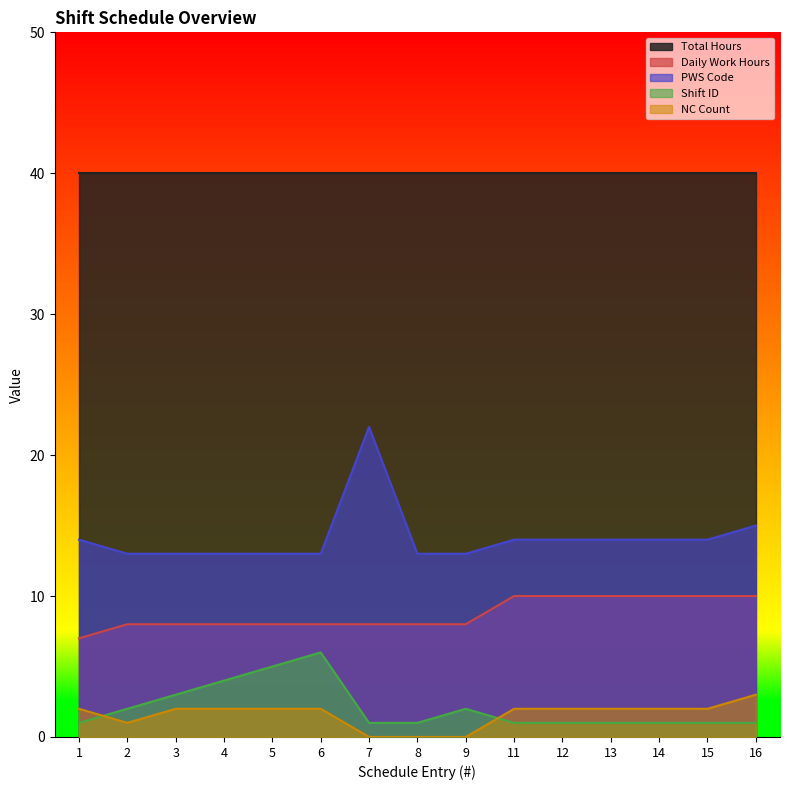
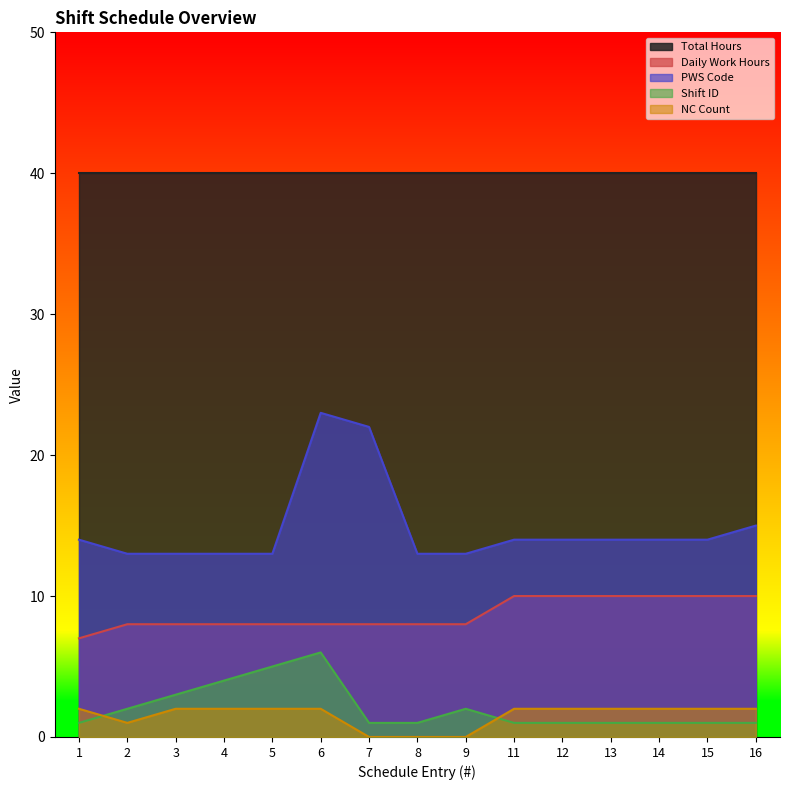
PWS Code, 6: 13 -> 23
NC Count, 16: 3 -> 2
